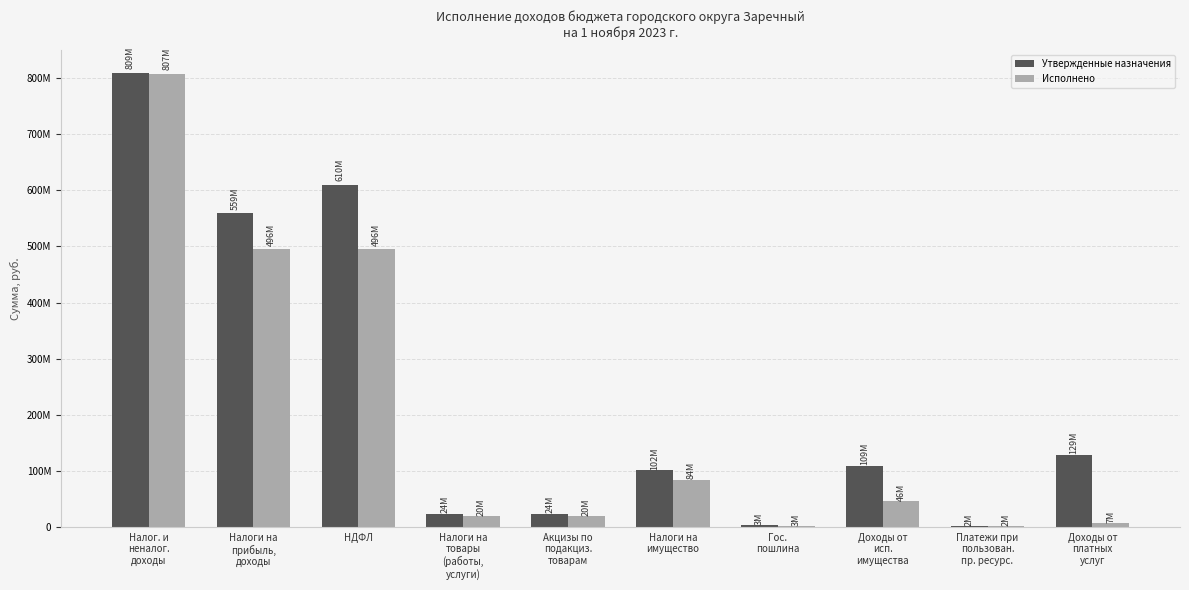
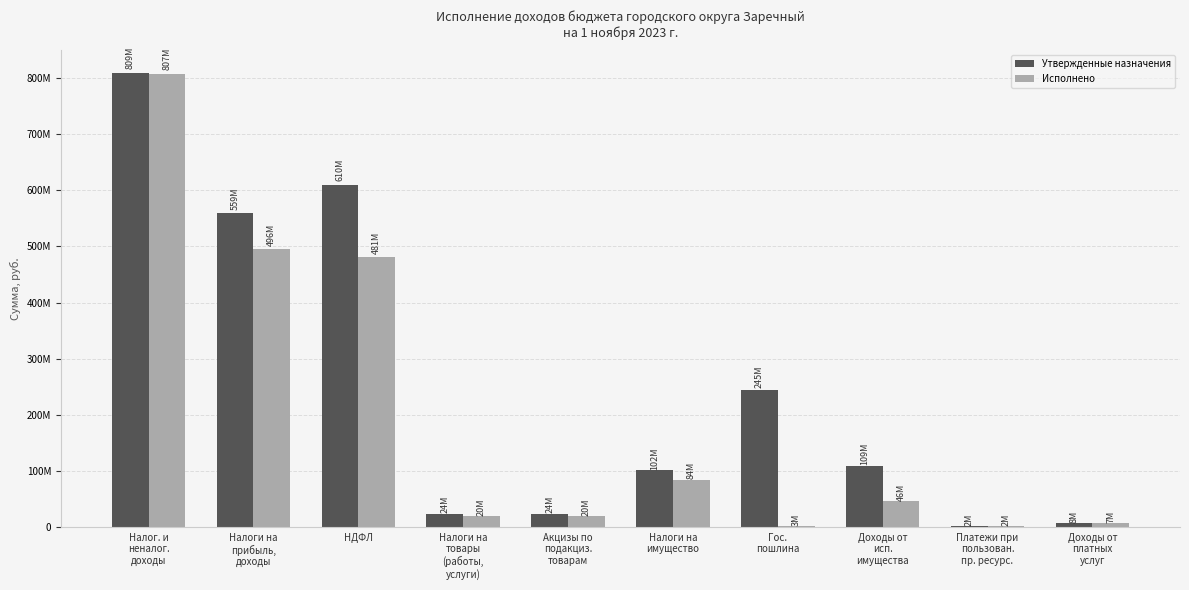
Исполнено, НДФЛ: 496M -> 481M
Утвержденные назначения, Гос. пошлина: 3M -> 245M
Утвержденные назначения, Доходы от платных услуг: 129M -> 8M
